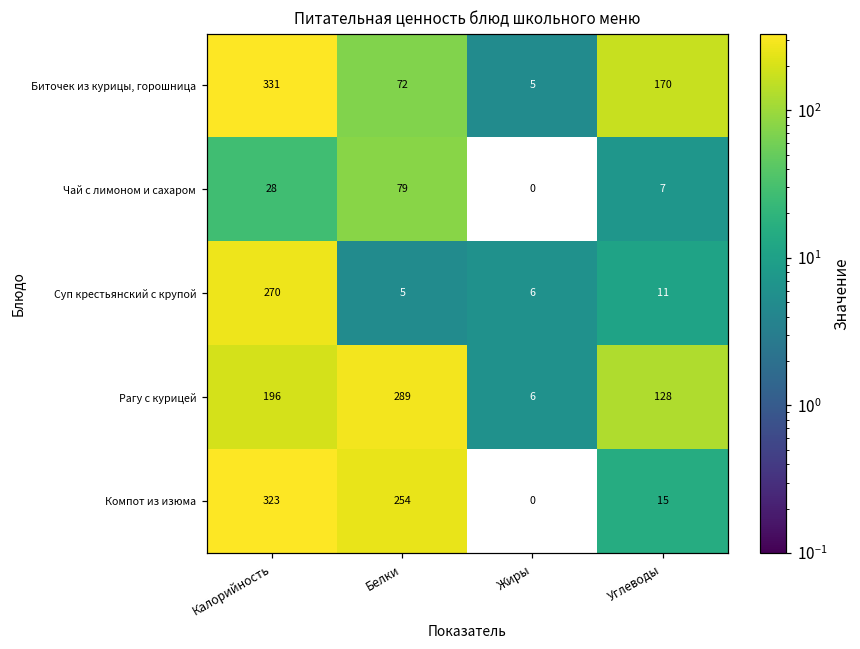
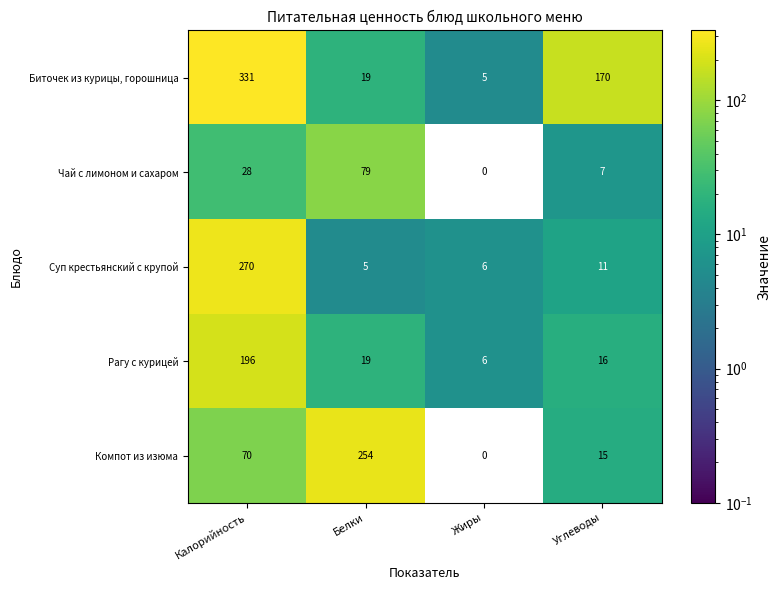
Биточек из курицы, горошница, Белки: 72 -> 19
Рагу с курицей, Белки: 289 -> 19
Рагу с курицей, Углеводы: 128 -> 16
Компот из изюма, Калорийность: 323 -> 70
